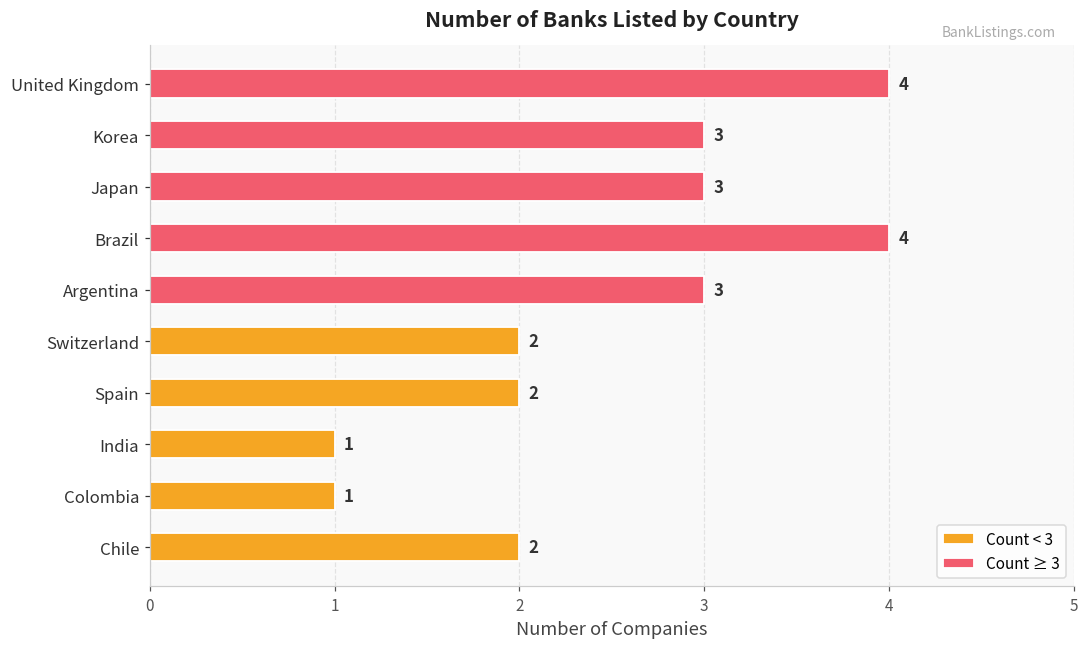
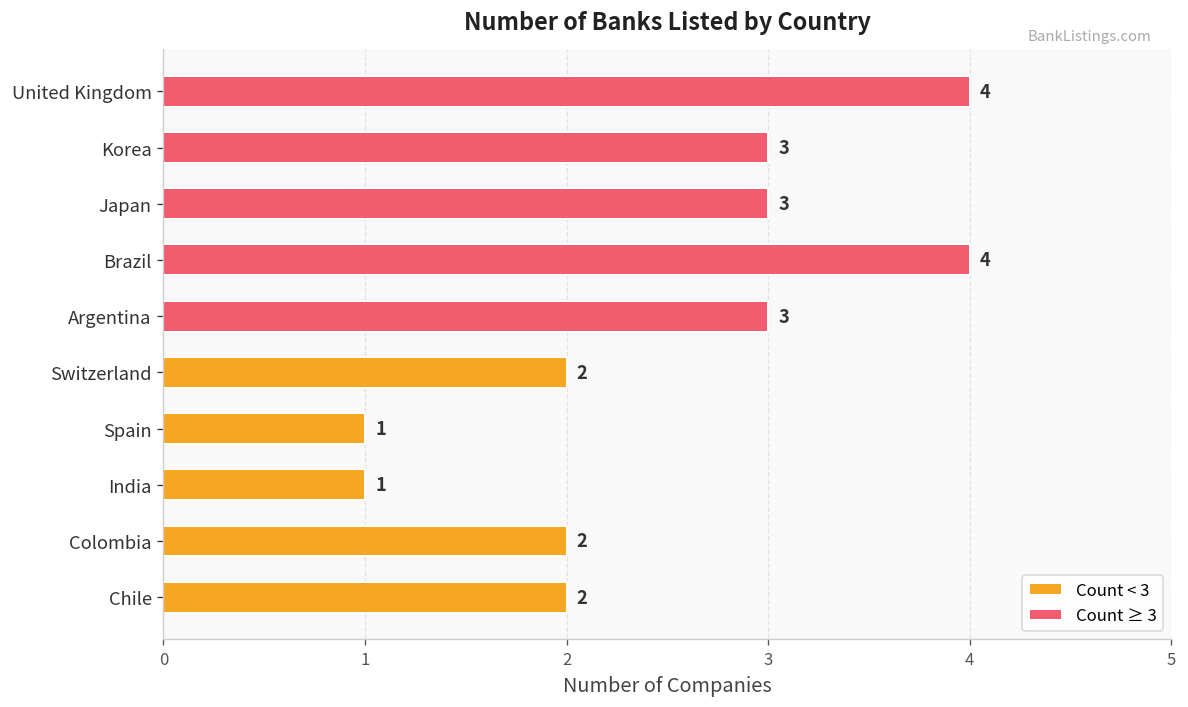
Count < 3, Spain: 2 -> 1
Count < 3, Colombia: 1 -> 2
